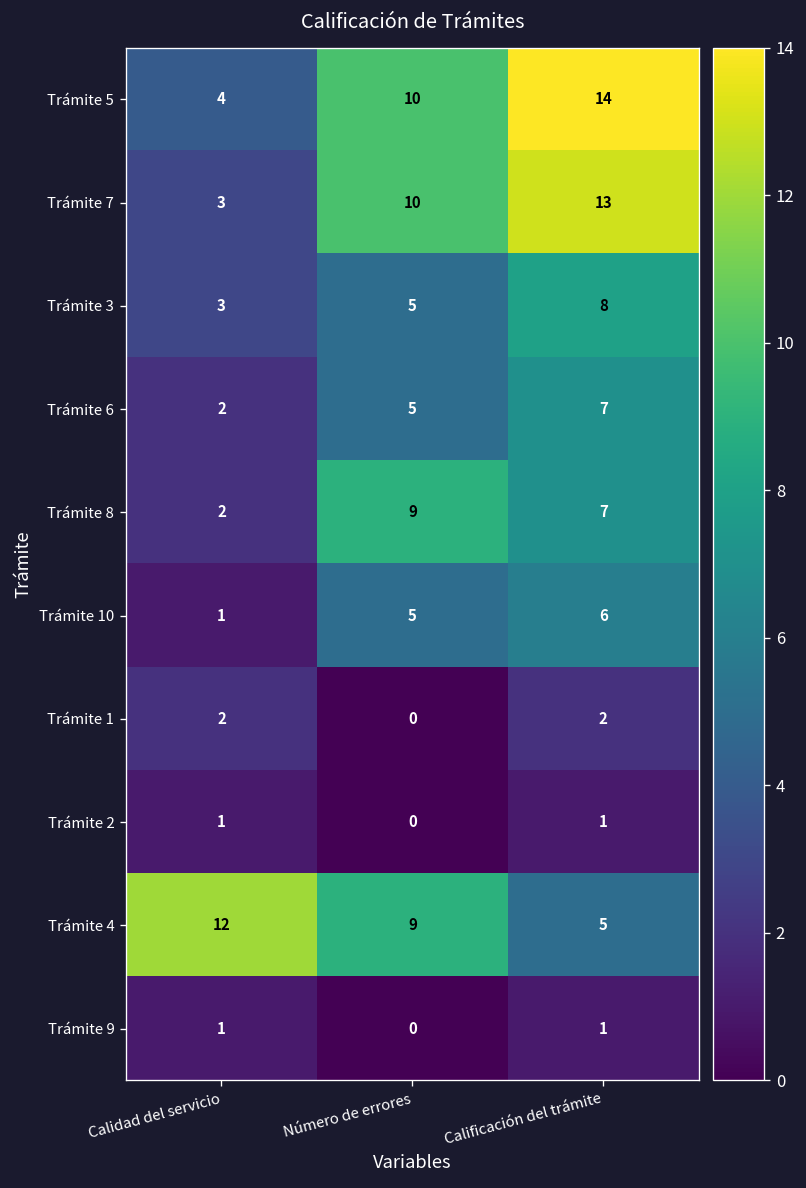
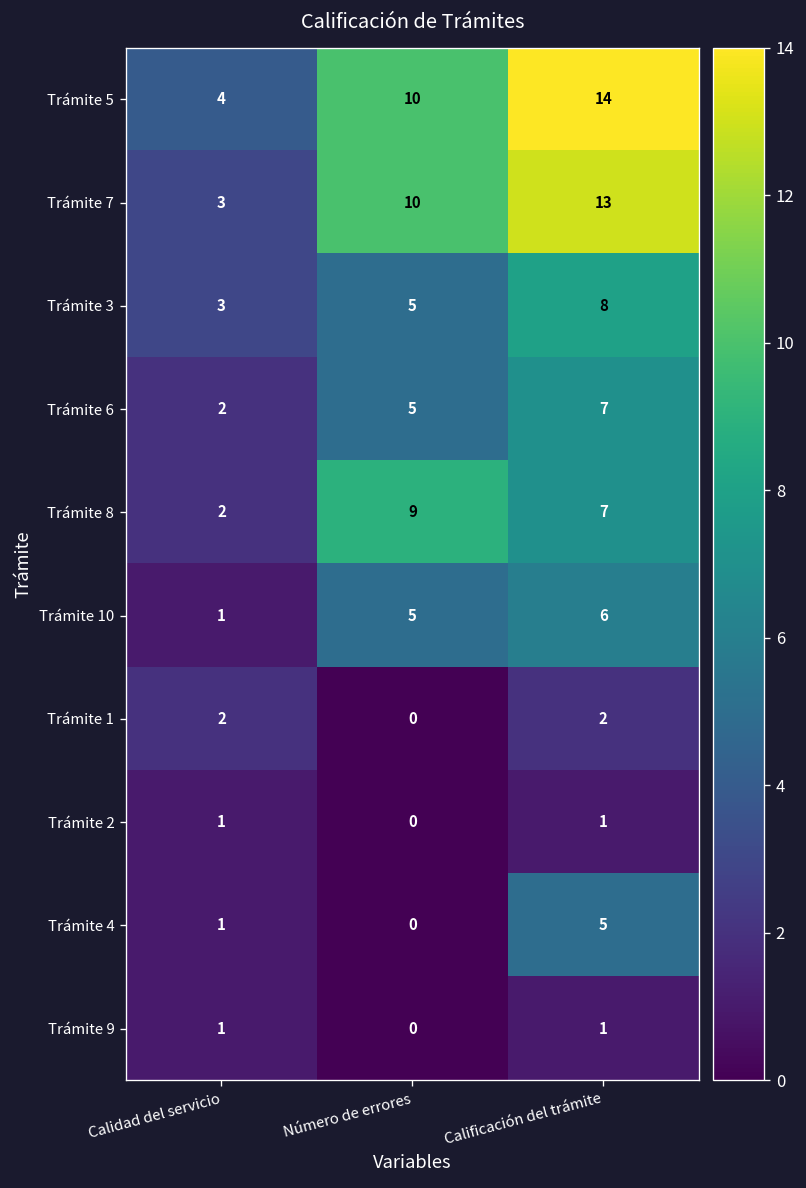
Trámite 4, Calidad del servicio: 12 -> 1
Trámite 4, Número de errores: 9 -> 0
